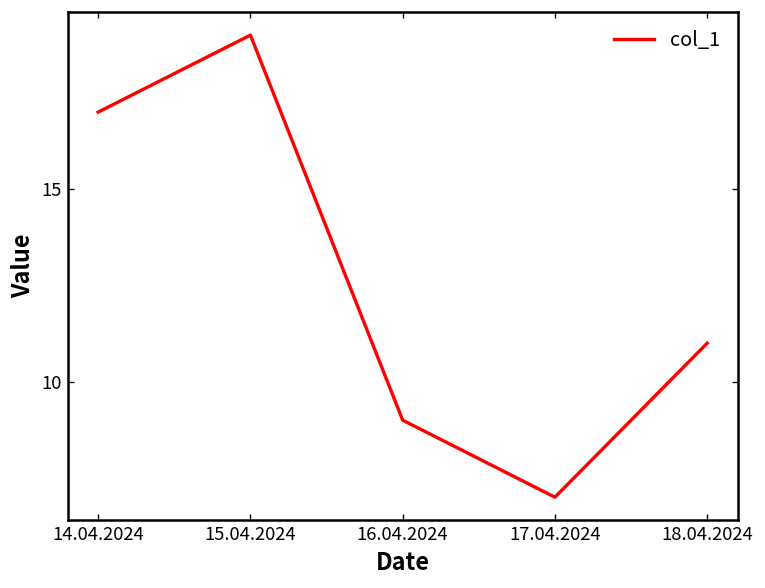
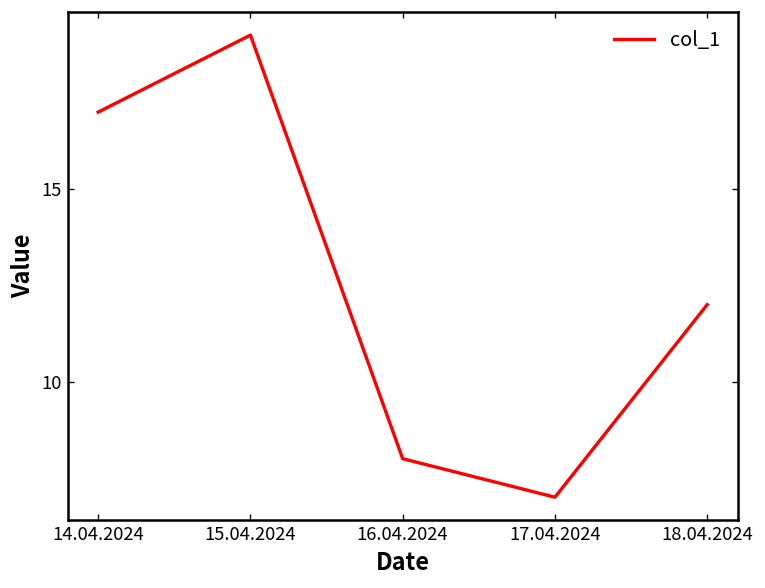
16.04.2024: 9 -> 8
18.04.2024: 11 -> 12
